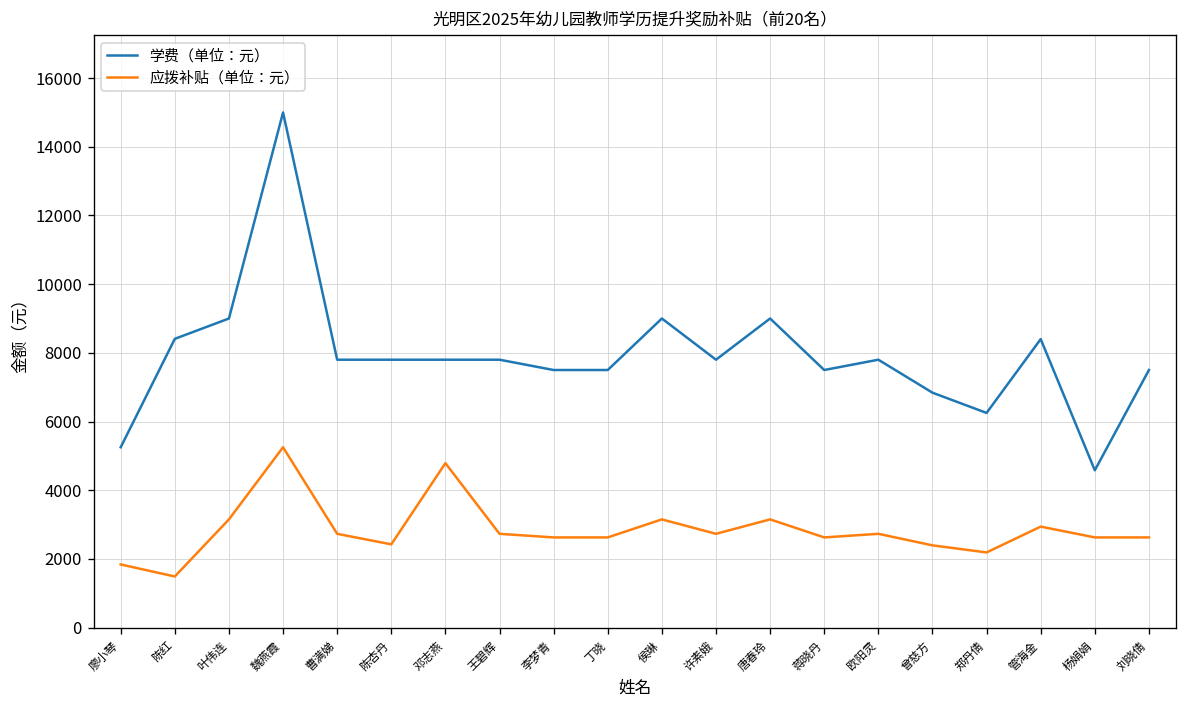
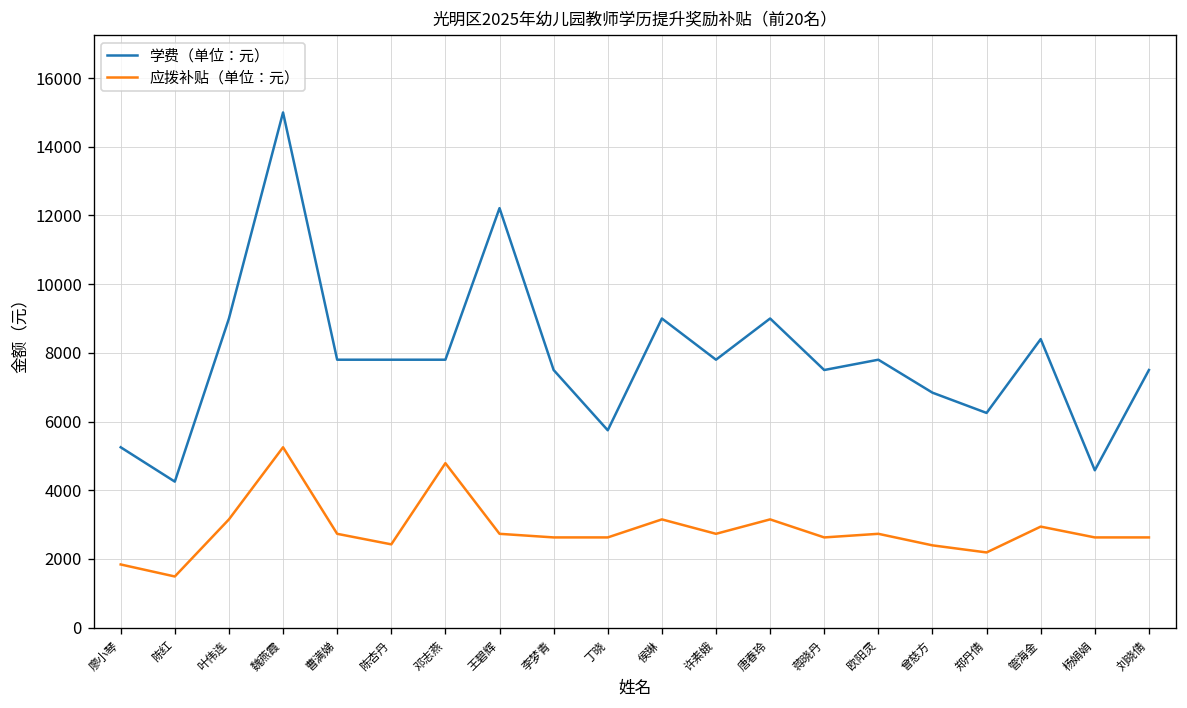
学费（单位：元）, 陈红: 8400 -> 4300
学费（单位：元）, 王碧辉: 7800 -> 12200
学费（单位：元）, 丁晓: 7500 -> 5700
